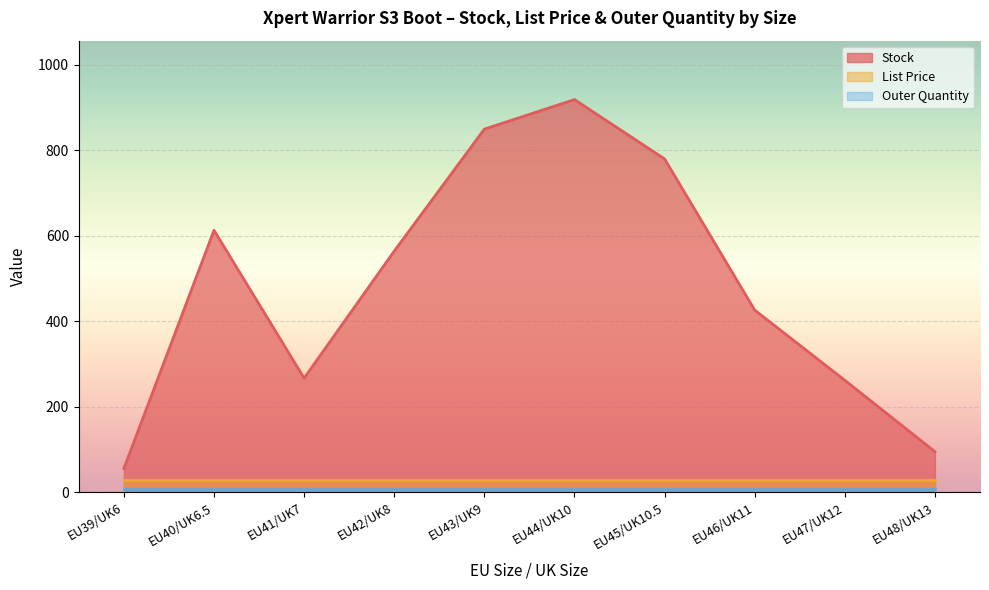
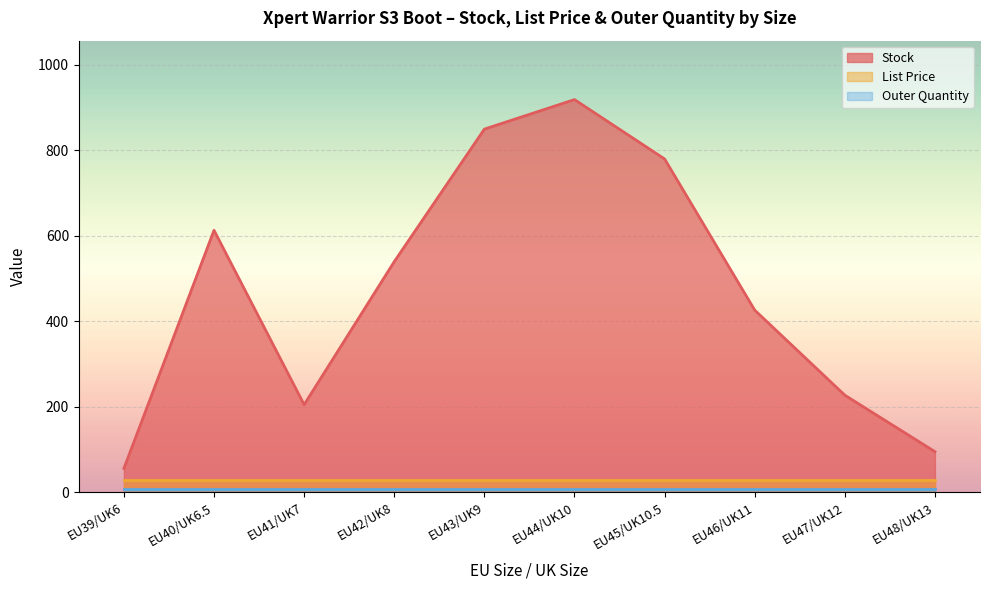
Stock, EU41/UK7: 270 -> 210
Stock, EU42/UK8: 560 -> 540
Stock, EU47/UK12: 260 -> 230
